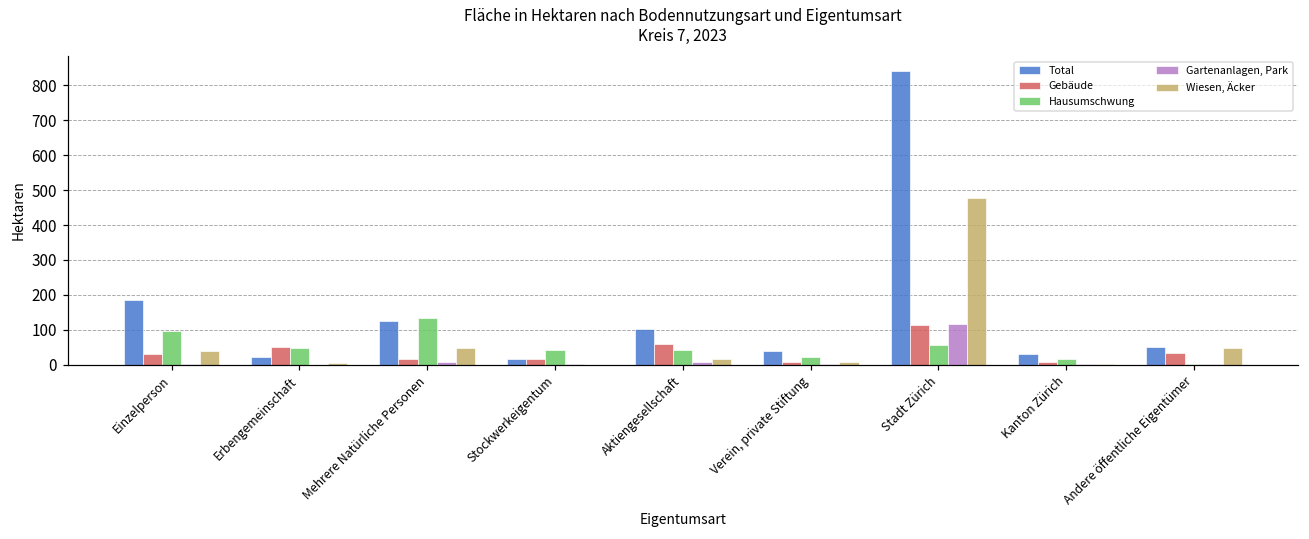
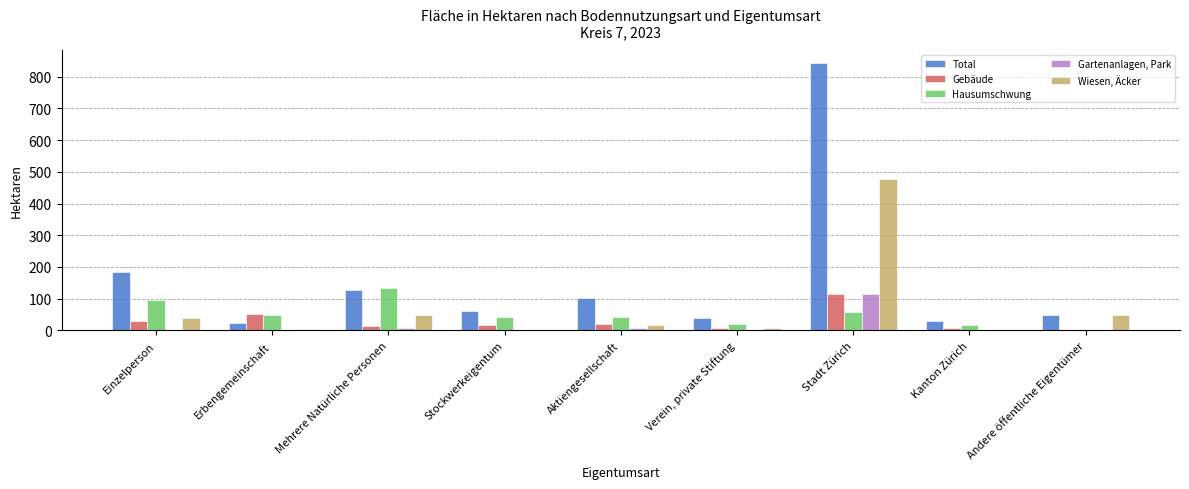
Total, Stockwerkeigentum: 20 -> 60
Gebäude, Aktiengesellschaft: 60 -> 20
Gebäude, Andere öffentliche Eigentümer: 30 -> 0
